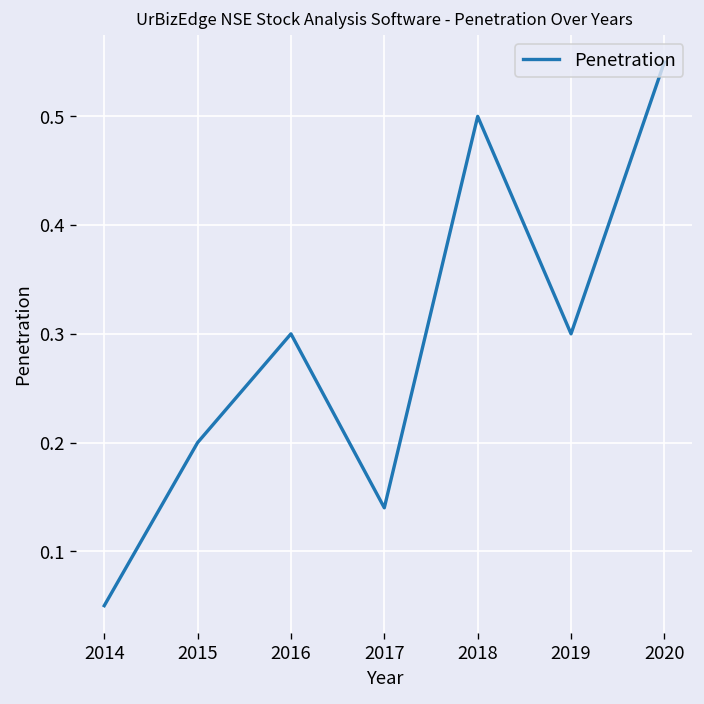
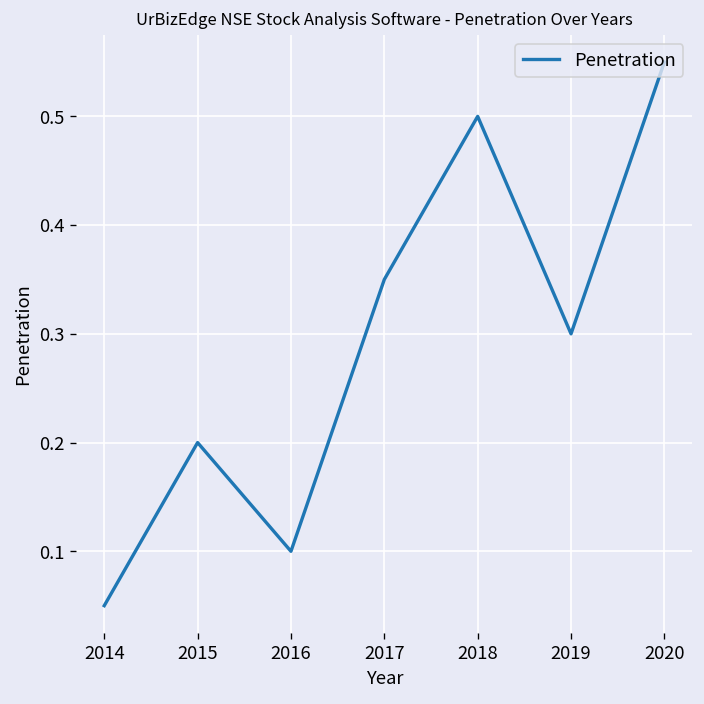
2016: 0.3 -> 0.1
2017: 0.14 -> 0.35
